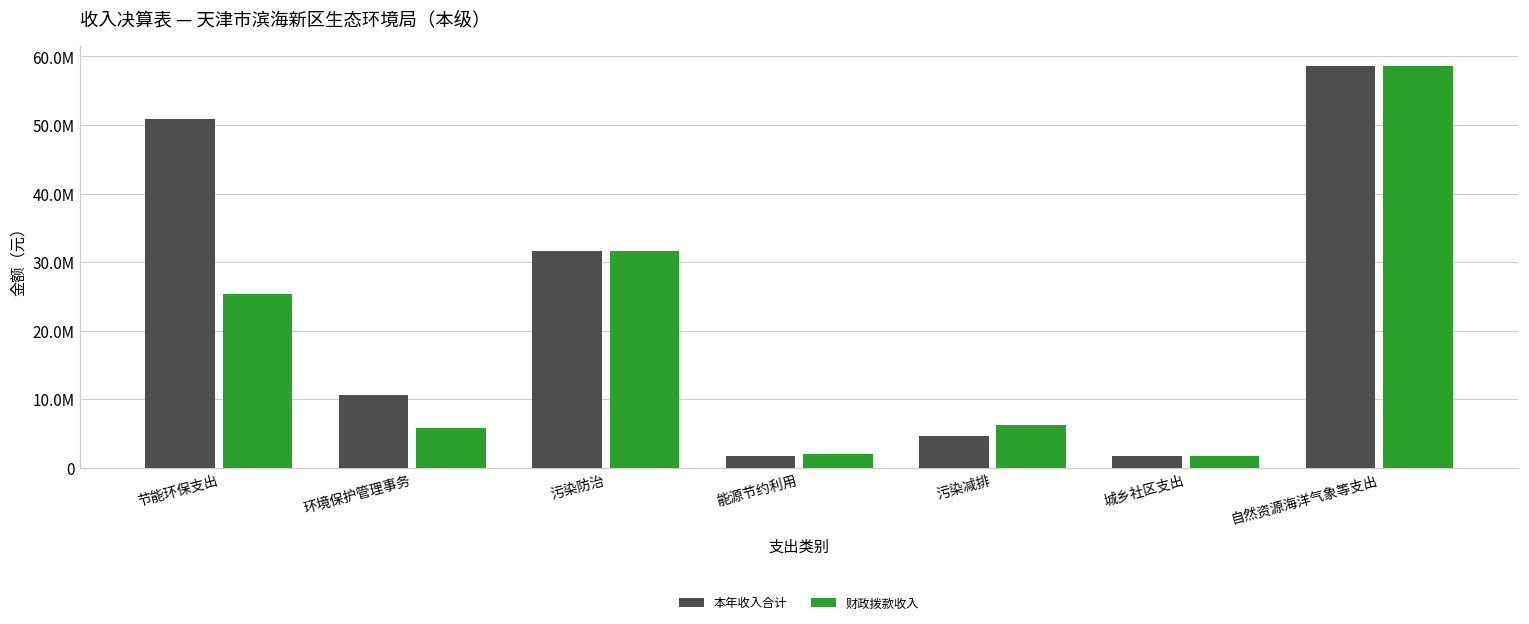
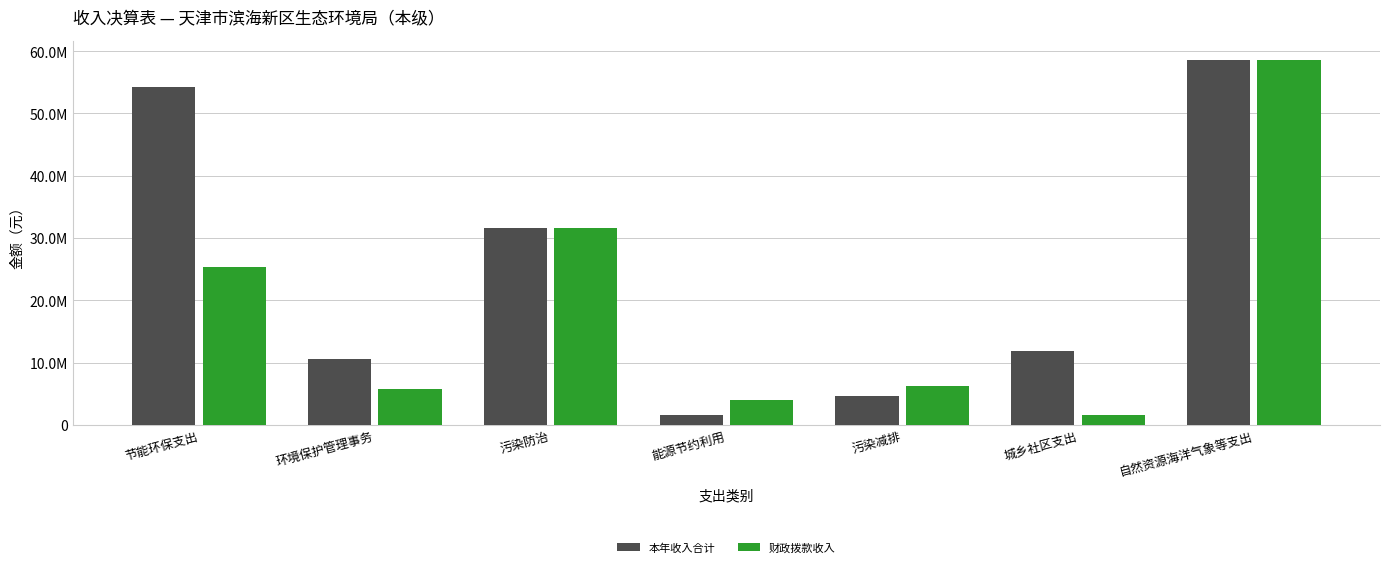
本年收入合计, 节能环保支出: 51000000 -> 54000000
财政拨款收入, 能源节约利用: 2000000 -> 4000000
本年收入合计, 城乡社区支出: 2000000 -> 12000000
